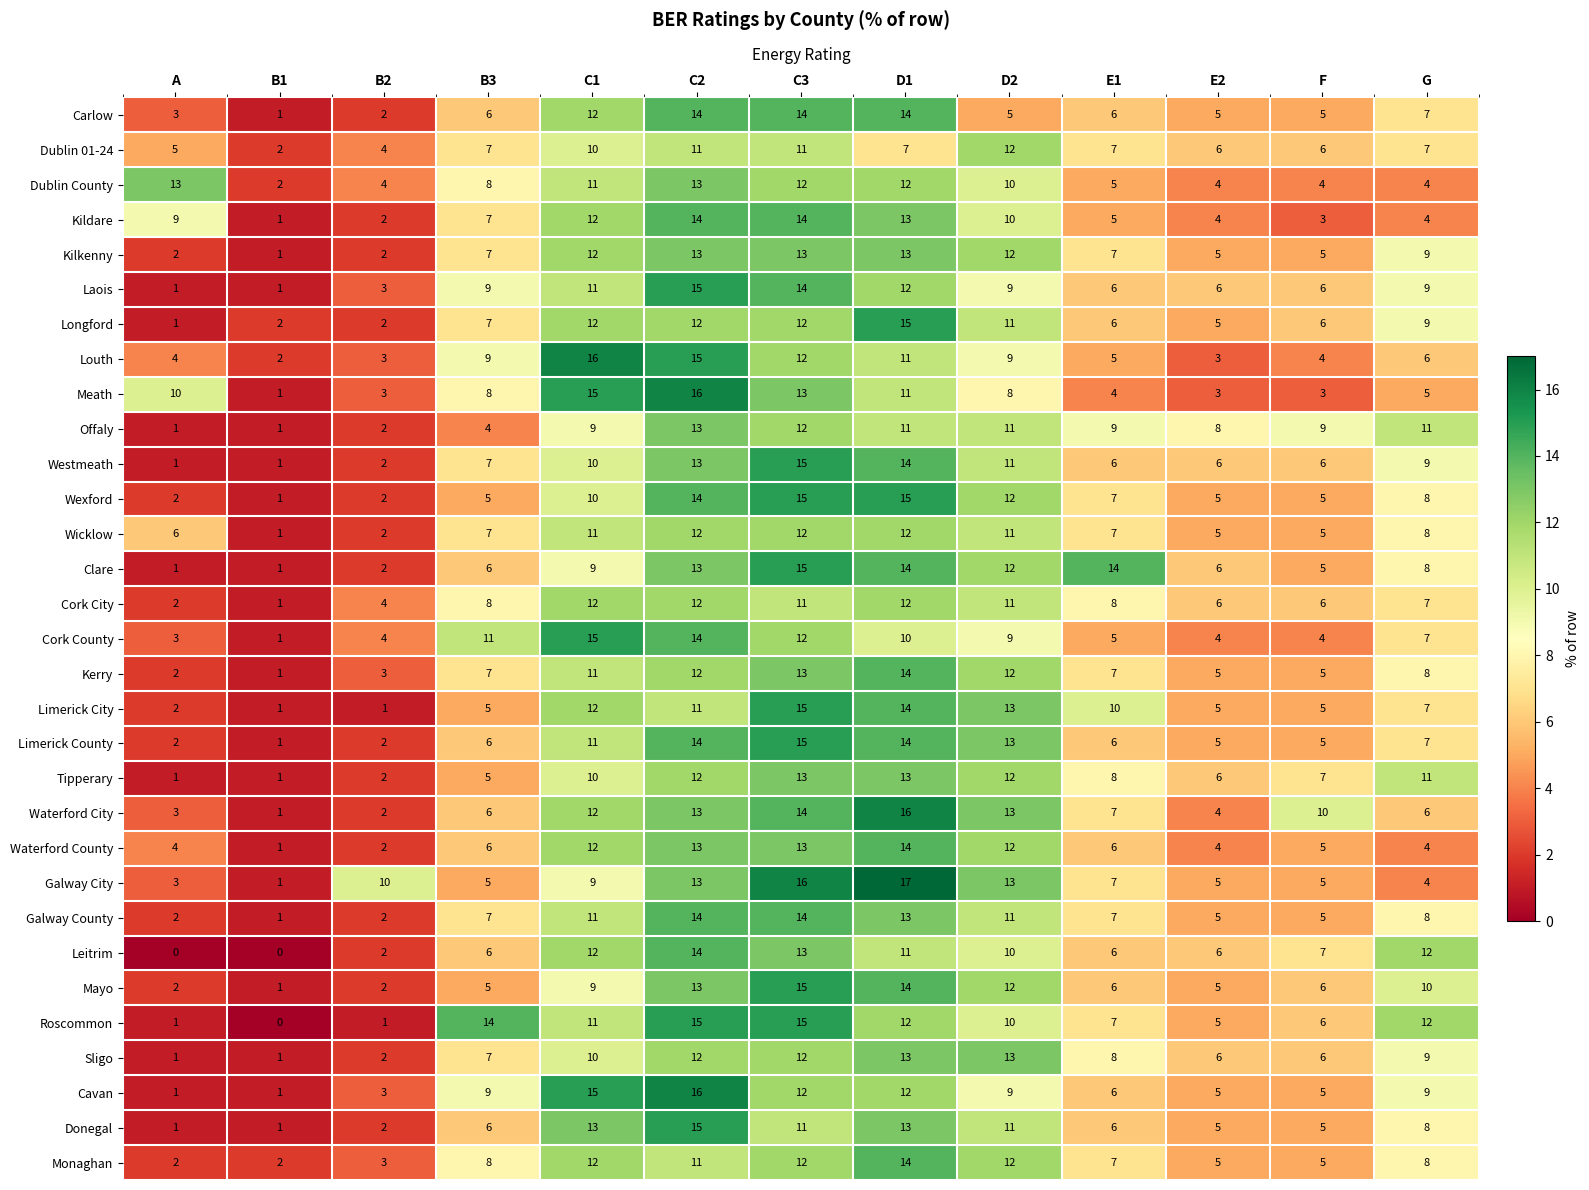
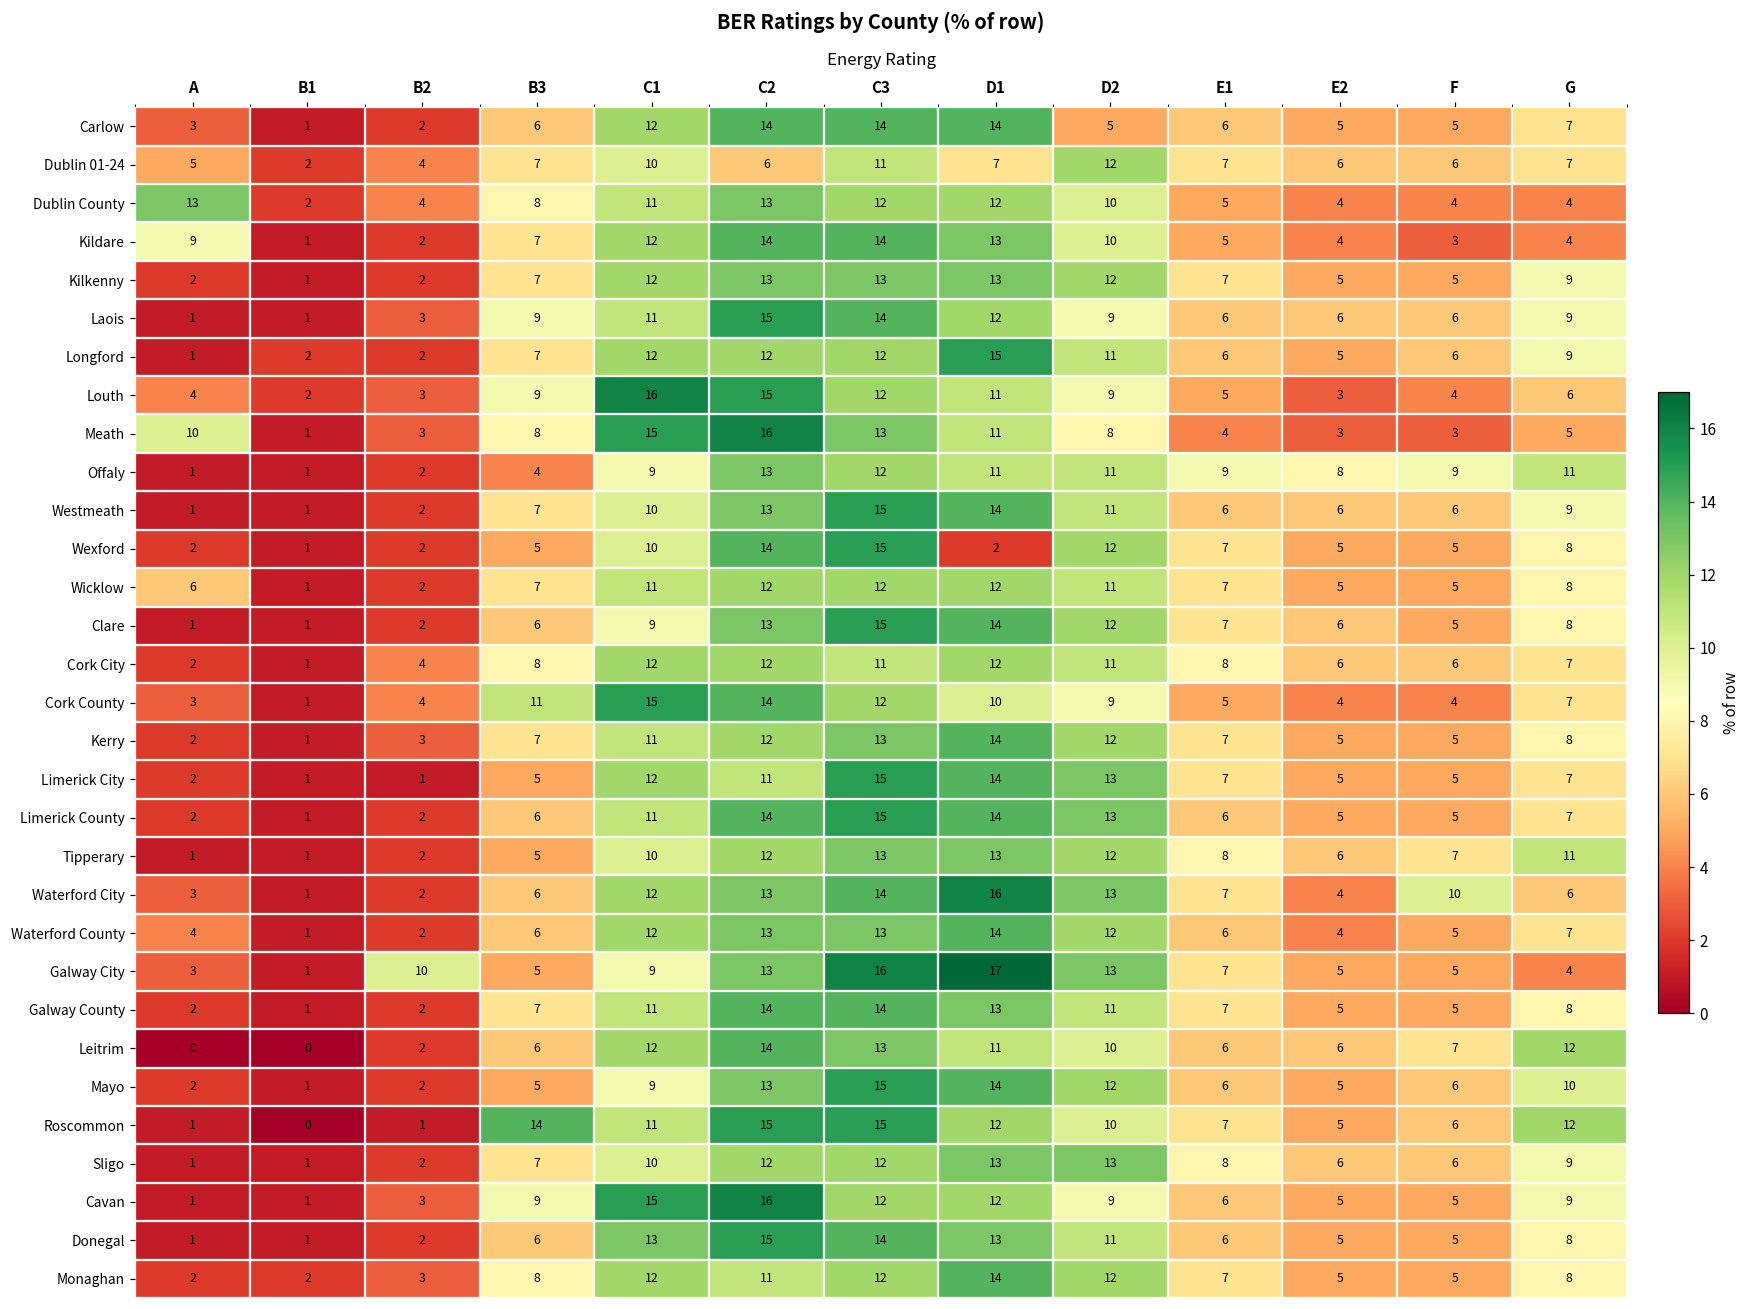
Dublin 01-24, C2: 11 -> 6
Wexford, D1: 15 -> 2
Clare, E1: 14 -> 7
Limerick City, E1: 10 -> 7
Waterford County, G: 4 -> 7
Donegal, C3: 11 -> 14
